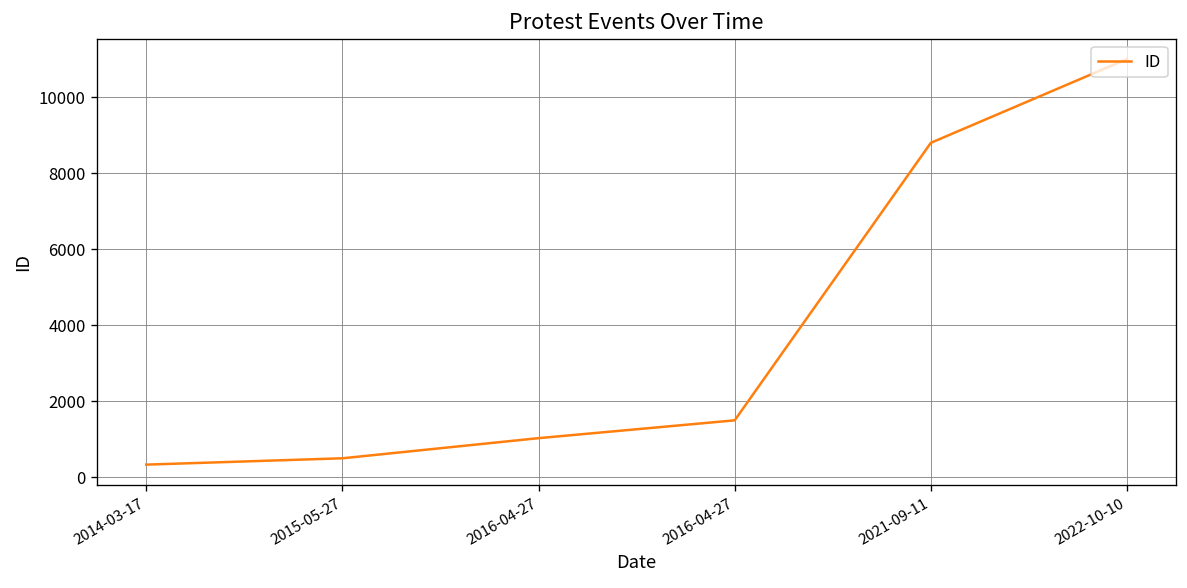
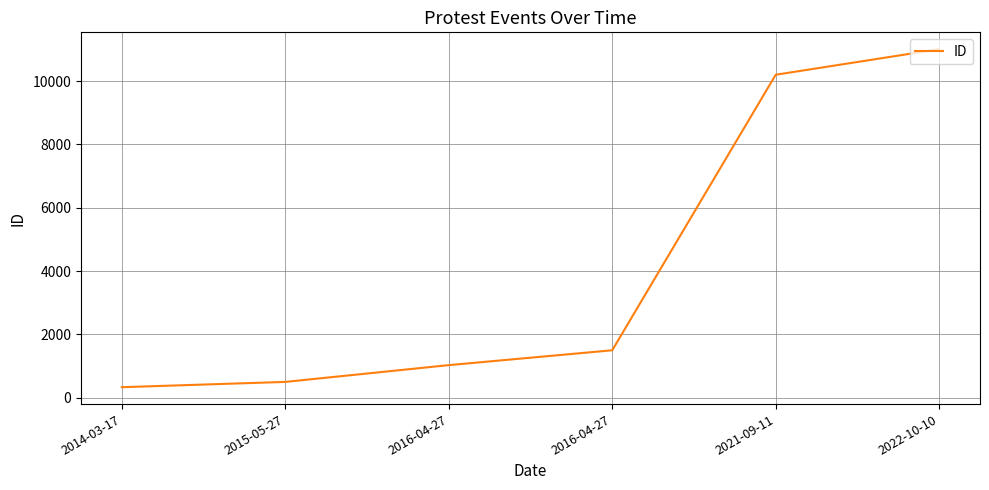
2021-09-11: 8800 -> 10200
